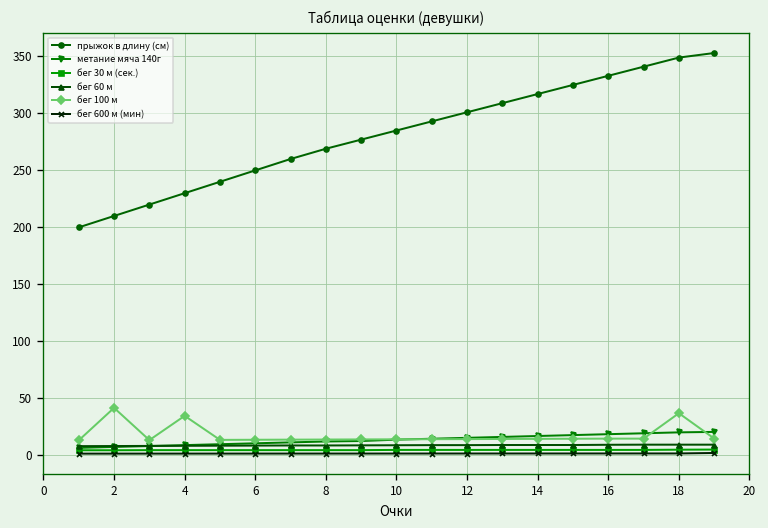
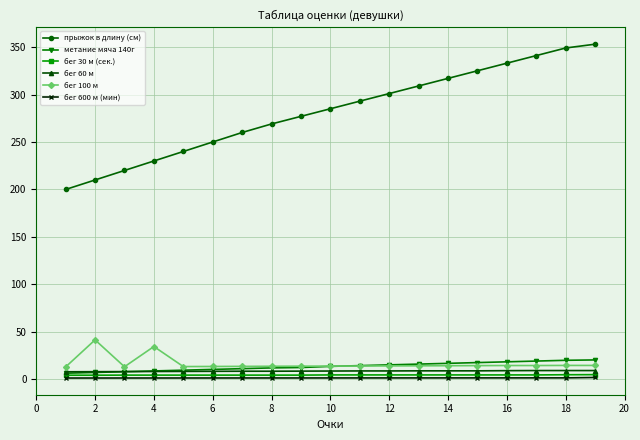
бег 100 м, 18: 40 -> 10
